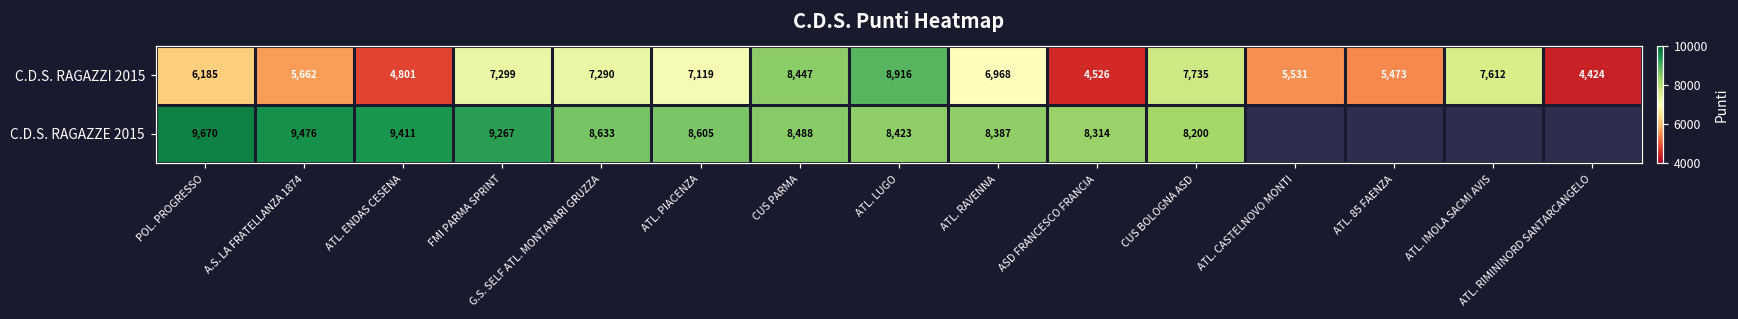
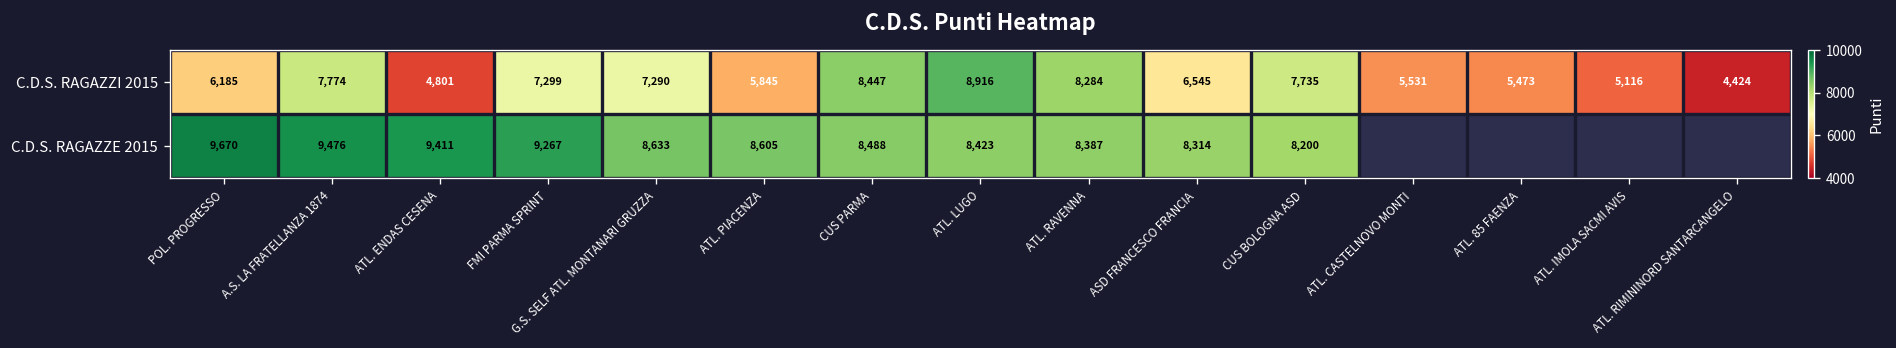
C.D.S. RAGAZZI 2015, A.S. LA FRATELLANZA 1874: 5,662 -> 7,774
C.D.S. RAGAZZI 2015, ATL. PIACENZA: 7,119 -> 5,845
C.D.S. RAGAZZI 2015, ATL. RAVENNA: 6,968 -> 8,284
C.D.S. RAGAZZI 2015, ASD FRANCESCO FRANCIA: 4,526 -> 6,545
C.D.S. RAGAZZI 2015, ATL. IMOLA SACMI AVIS: 7,612 -> 5,116
